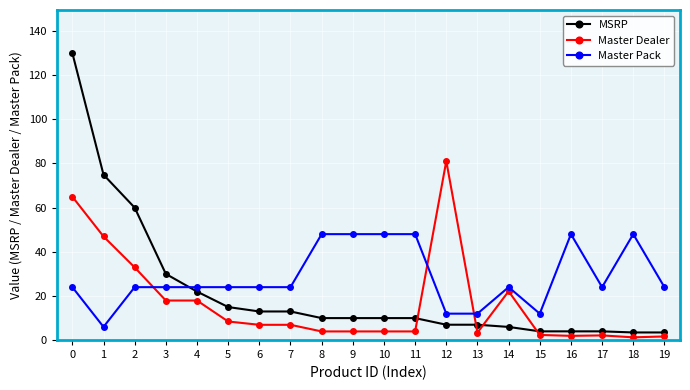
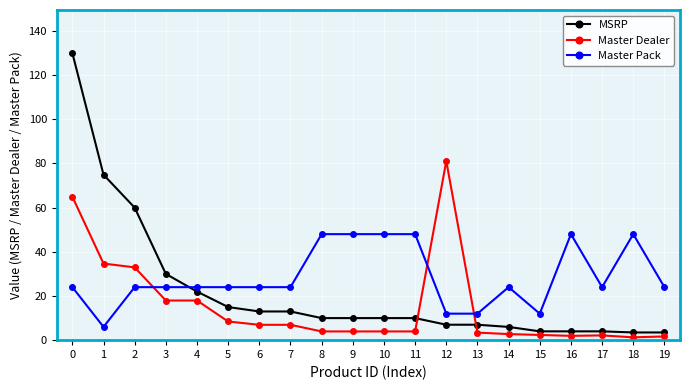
Master Dealer, 1: 47 -> 35
Master Dealer, 14: 22 -> 3
